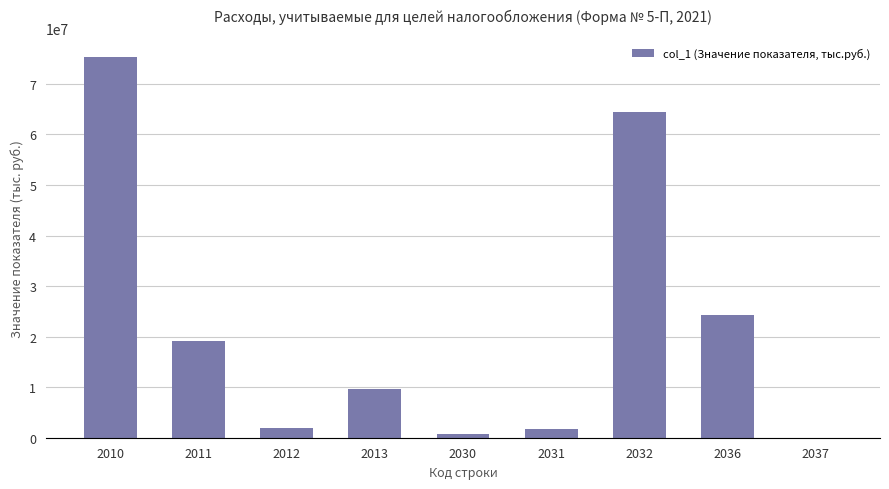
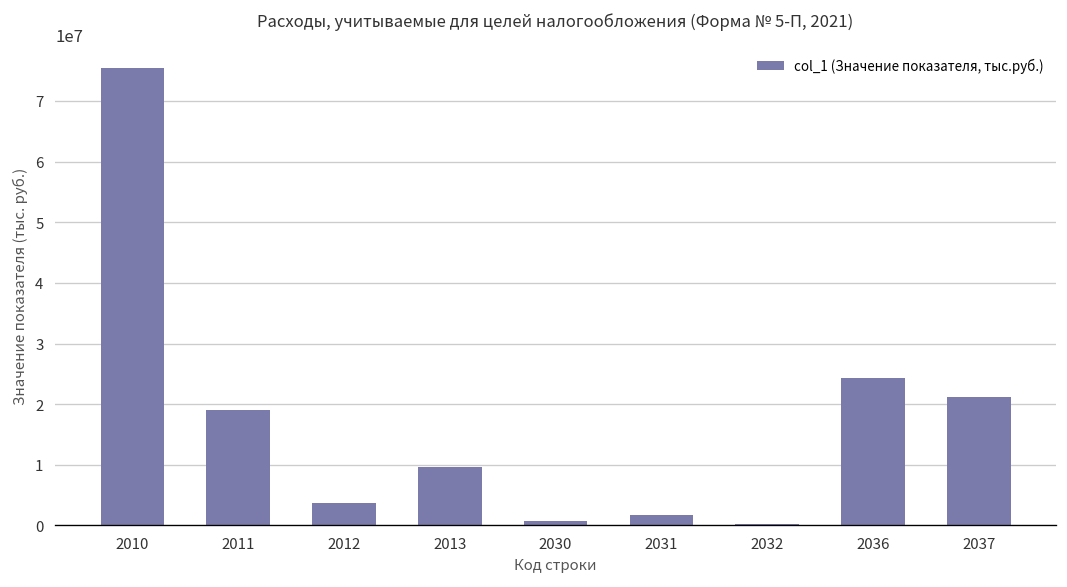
2012: 2000000 -> 4000000
2032: 64000000 -> 0
2037: 0 -> 21000000
